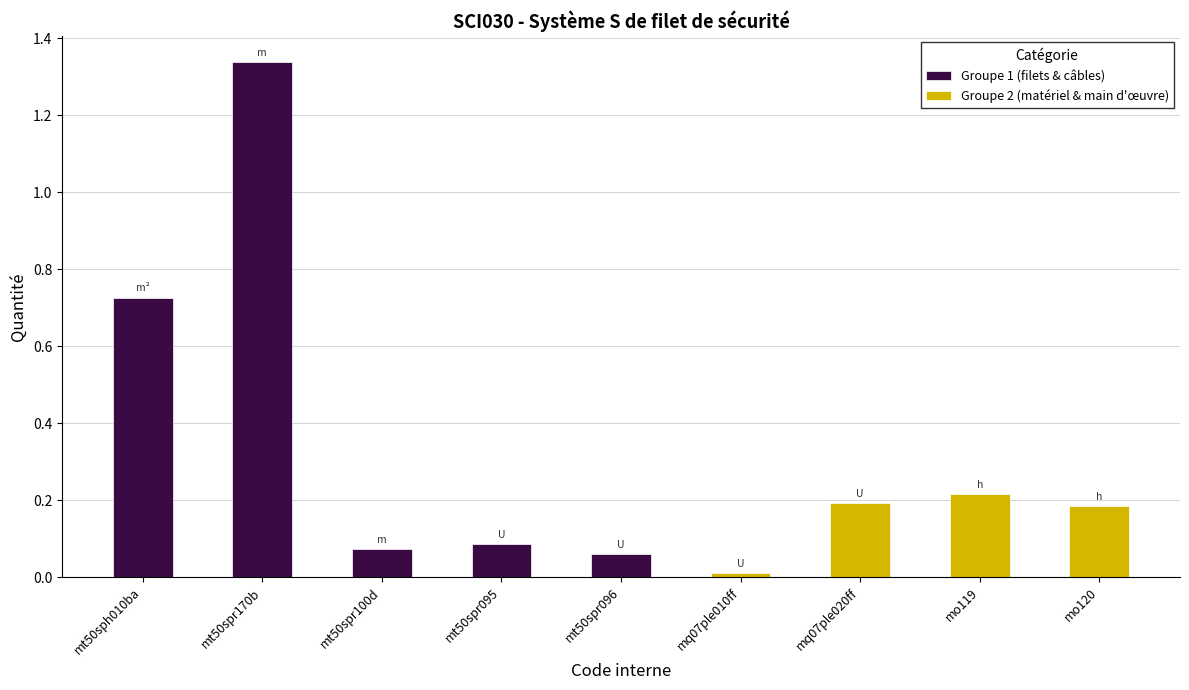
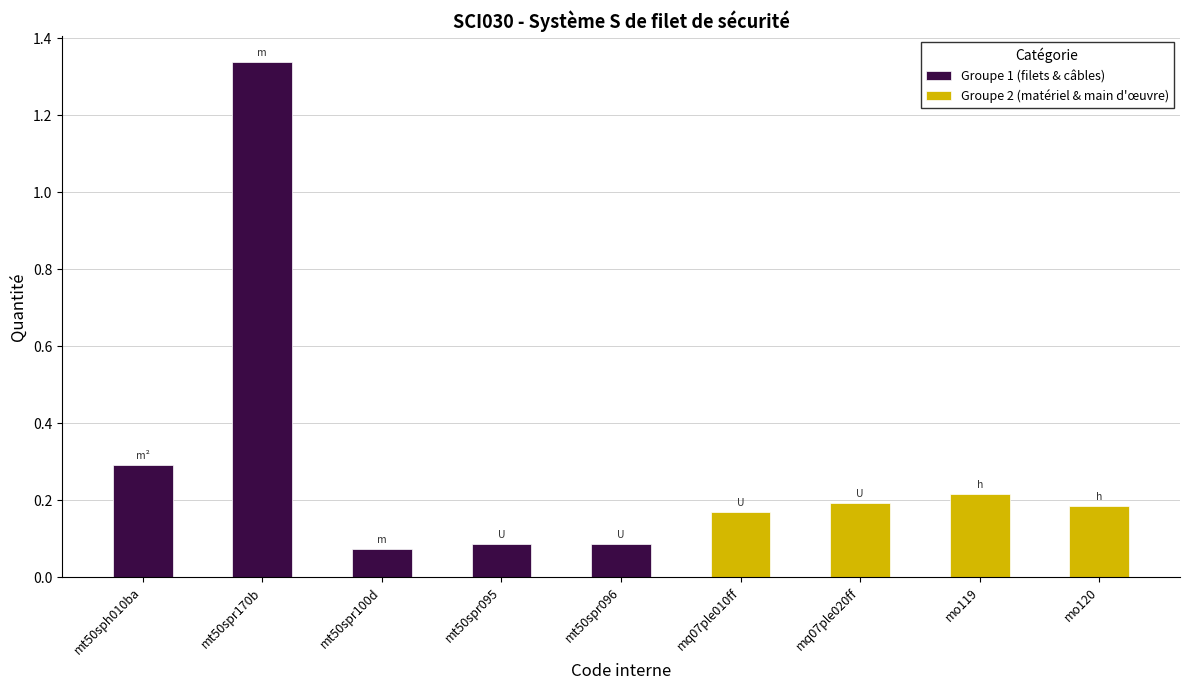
Groupe 1 (filets & câbles), mt50sph010ba: 0.73 -> 0.29
Groupe 1 (filets & câbles), mt50spr096: 0.06 -> 0.09
Groupe 2 (matériel & main d'œuvre), mq07ple010ff: 0.01 -> 0.17
